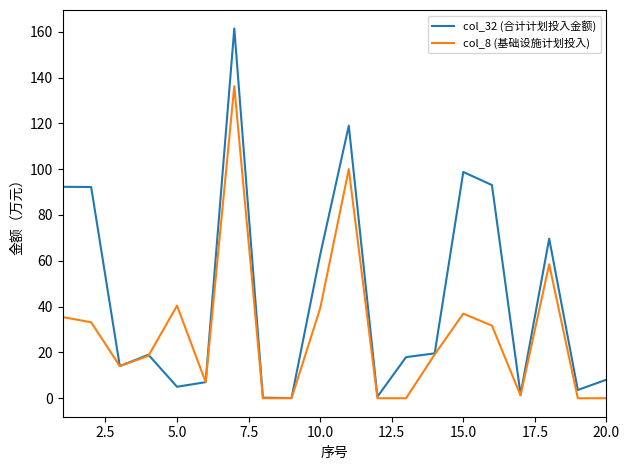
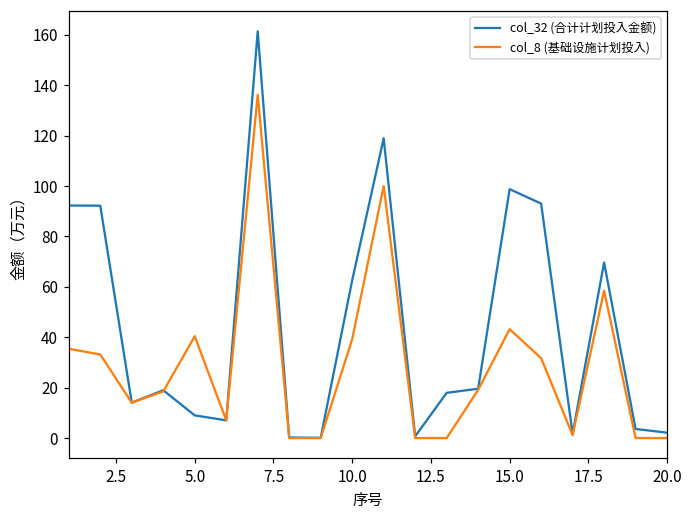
col_32 (合计计划投入金额), 5.0: 5 -> 9
col_8 (基础设施计划投入), 15.0: 37 -> 43
col_32 (合计计划投入金额), 20.0: 8 -> 2
